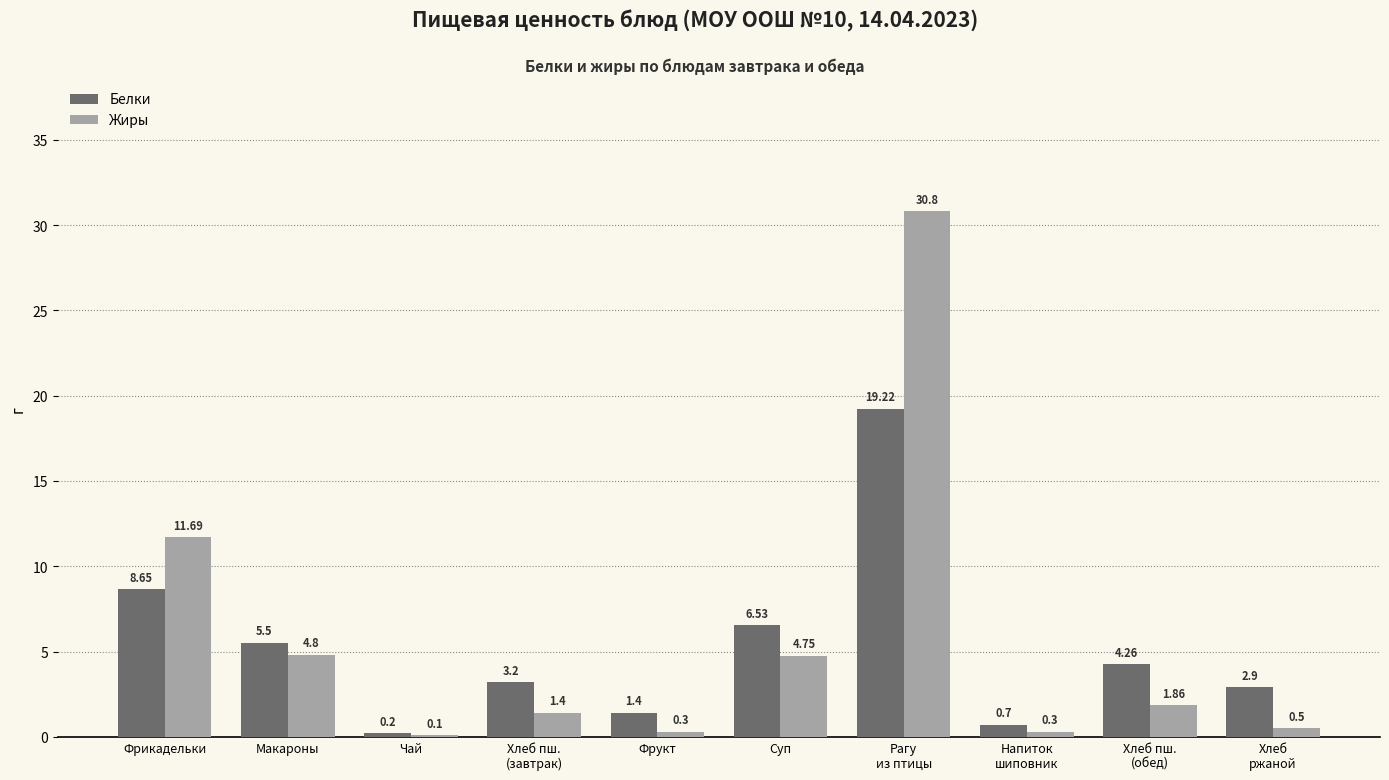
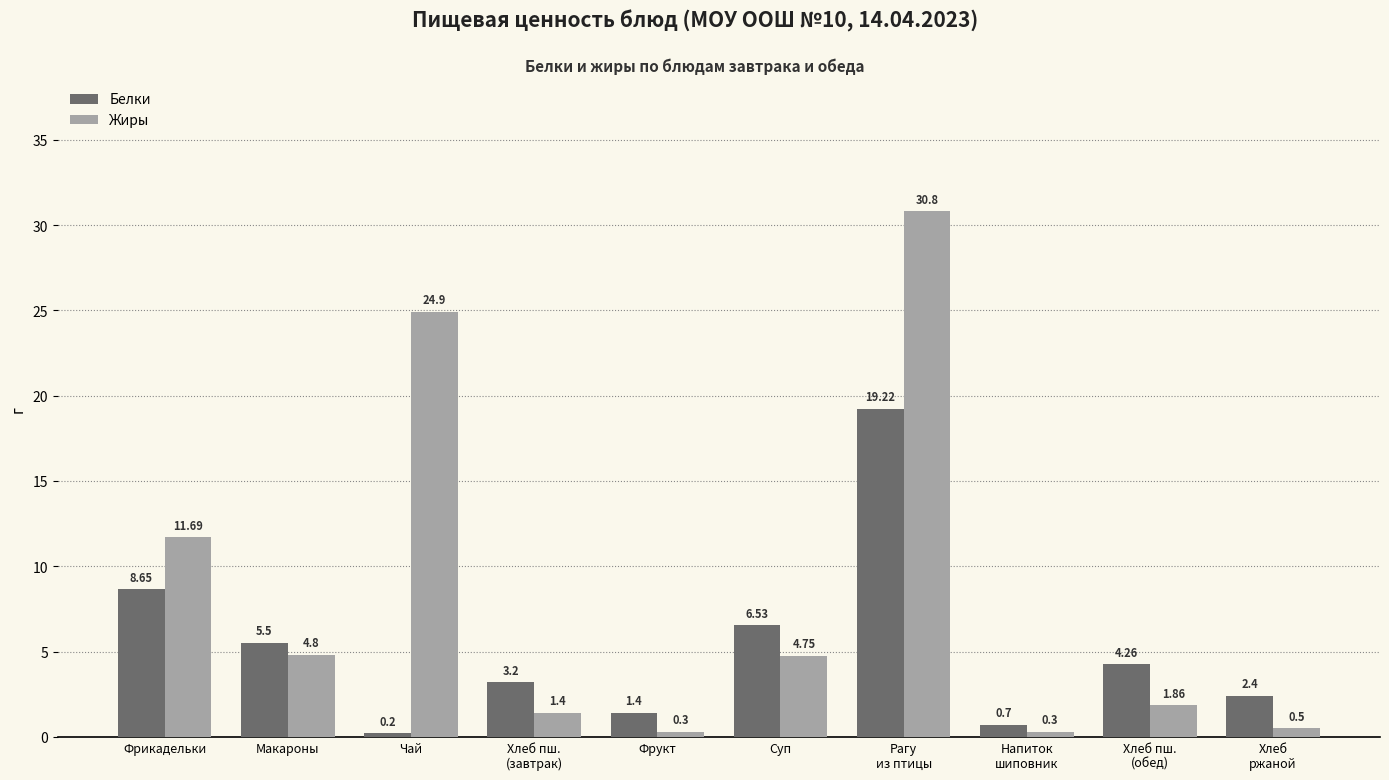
Жиры, Чай: 0.1 -> 24.9
Белки, Хлеб ржаной: 2.9 -> 2.4
